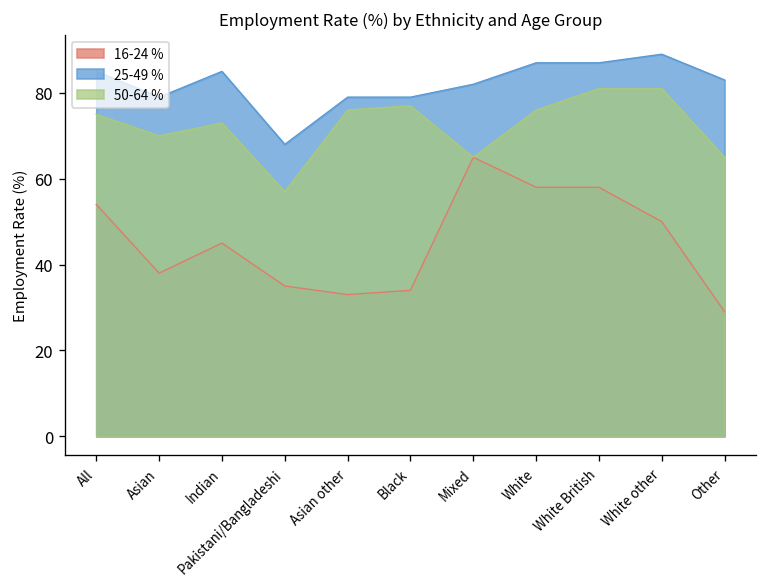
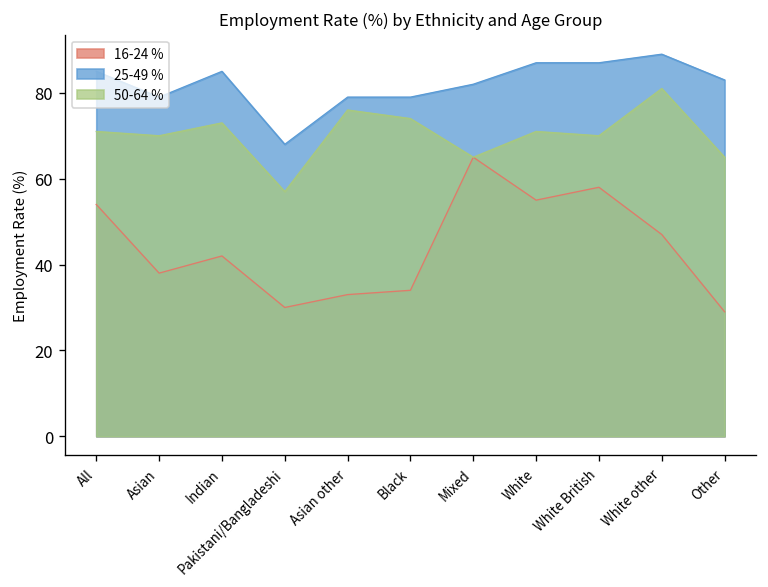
50-64 %, All: 75 -> 71
16-24 %, Indian: 45 -> 42
16-24 %, Pakistani/Bangladeshi: 35 -> 30
50-64 %, Black: 77 -> 74
16-24 %, White: 58 -> 55
50-64 %, White: 76 -> 71
50-64 %, White British: 81 -> 70
16-24 %, White other: 50 -> 47
